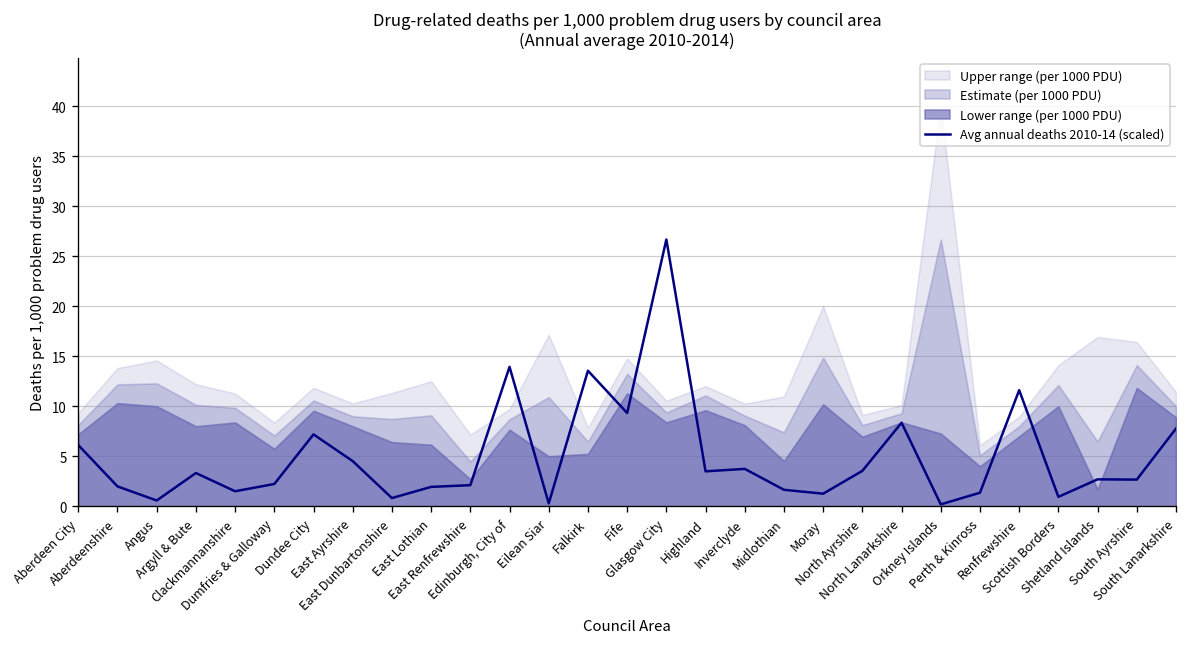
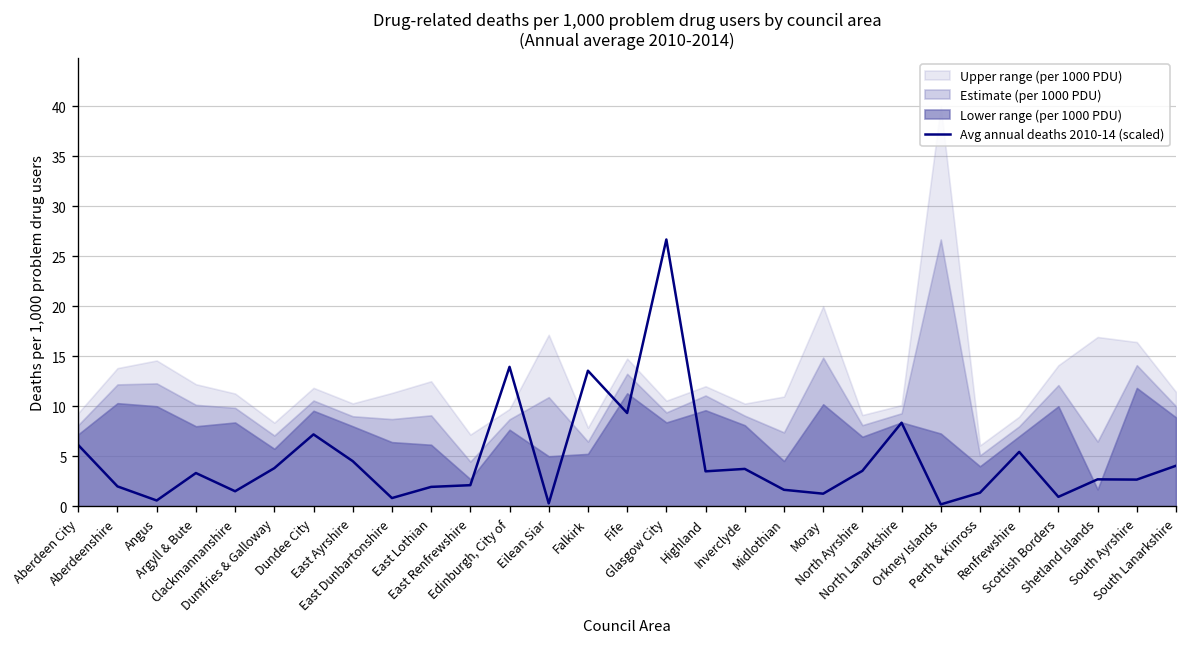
Avg annual deaths 2010-14 (scaled), Dumfries & Galloway: 2 -> 4
Avg annual deaths 2010-14 (scaled), Renfrewshire: 12 -> 5
Avg annual deaths 2010-14 (scaled), South Lanarkshire: 8 -> 4
